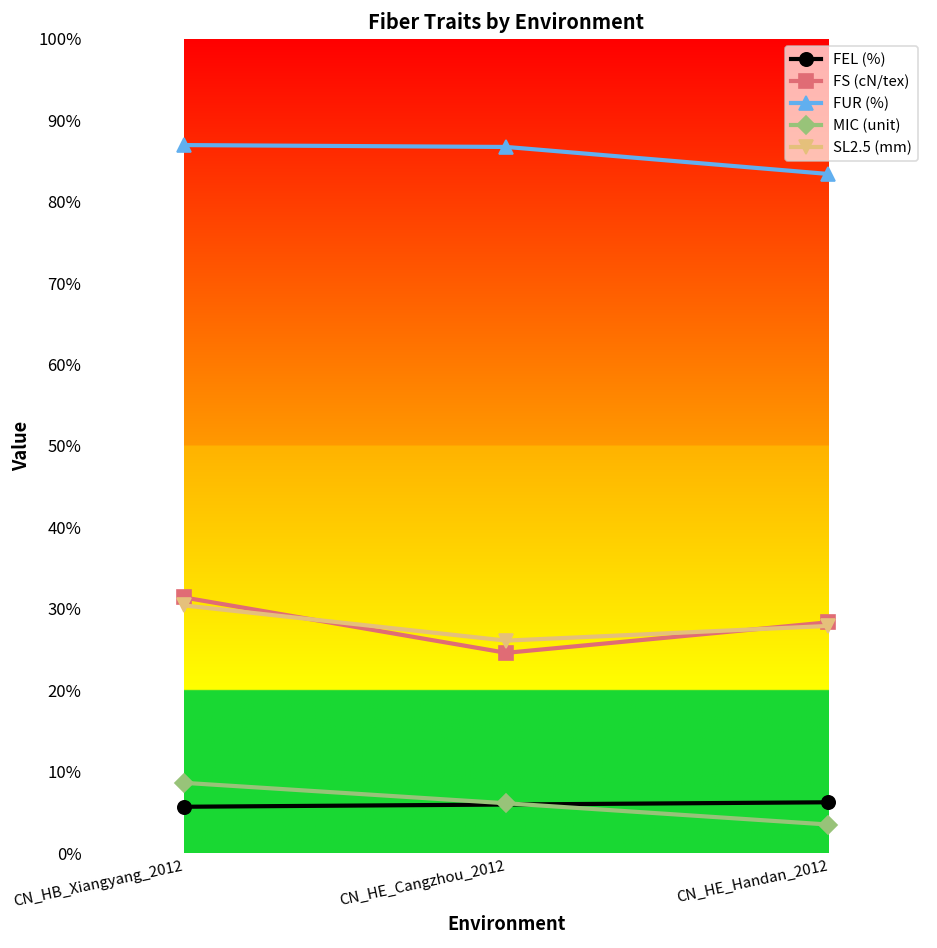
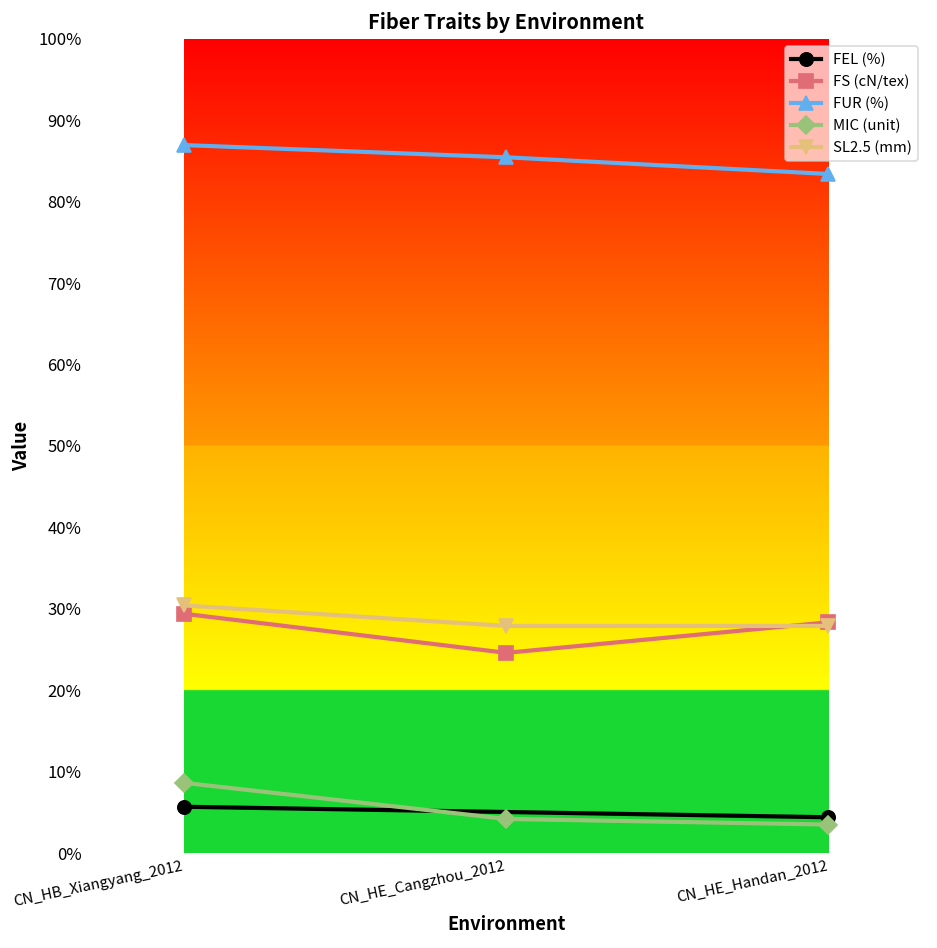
FS (cN/tex), CN_HB_Xiangyang_2012: 31% -> 29%
FUR (%), CN_HE_Cangzhou_2012: 87% -> 85%
MIC (unit), CN_HE_Cangzhou_2012: 6% -> 4%
SL2.5 (mm), CN_HE_Cangzhou_2012: 26% -> 28%
FEL (%), CN_HE_Handan_2012: 6% -> 4%
